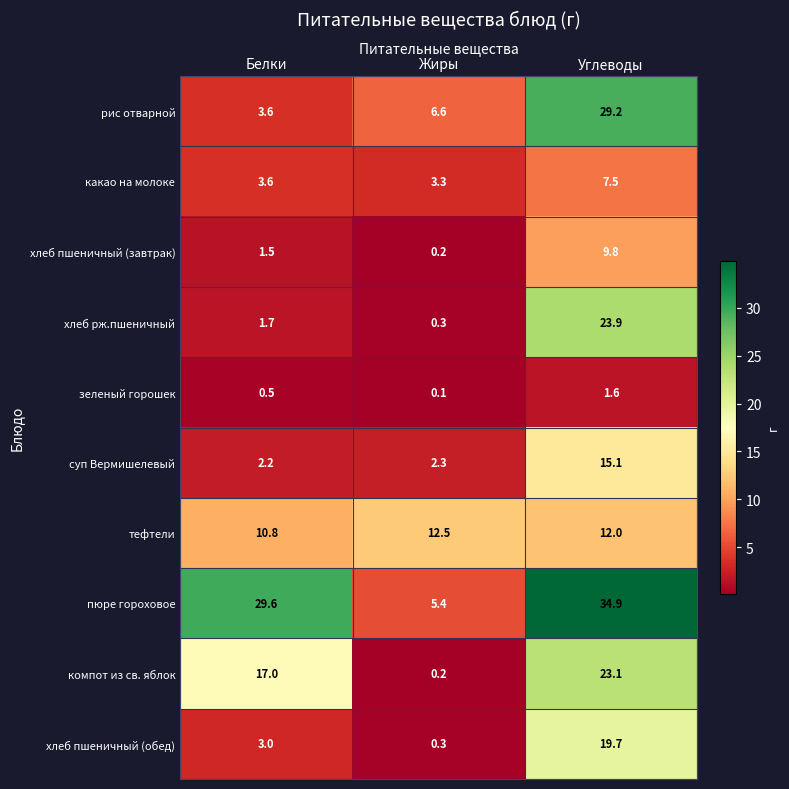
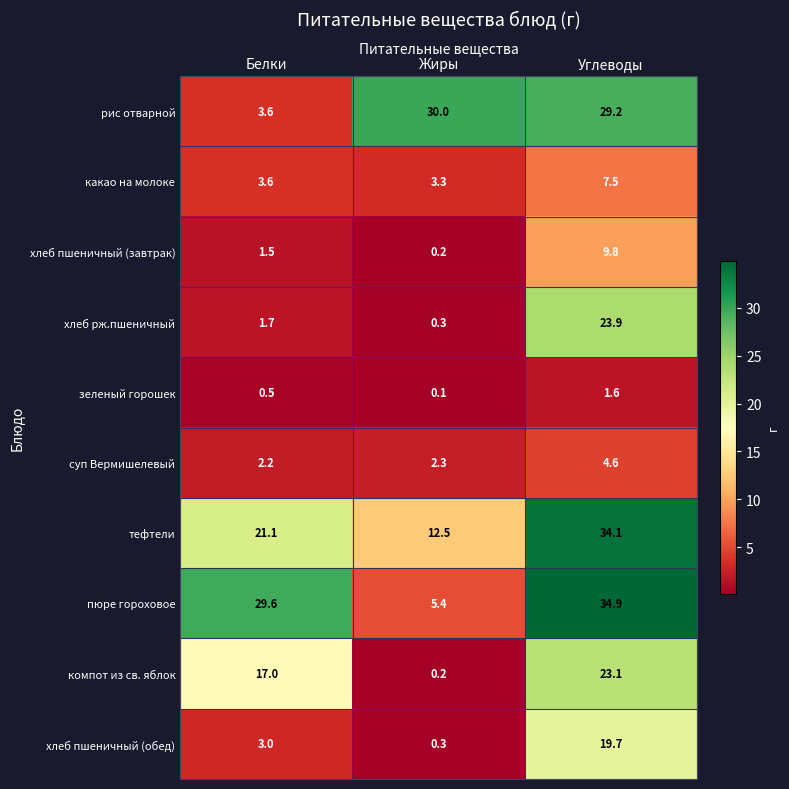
рис отварной, Жиры: 6.6 -> 30.0
суп Вермишелевый, Углеводы: 15.1 -> 4.6
тефтели, Белки: 10.8 -> 21.1
тефтели, Углеводы: 12.0 -> 34.1
